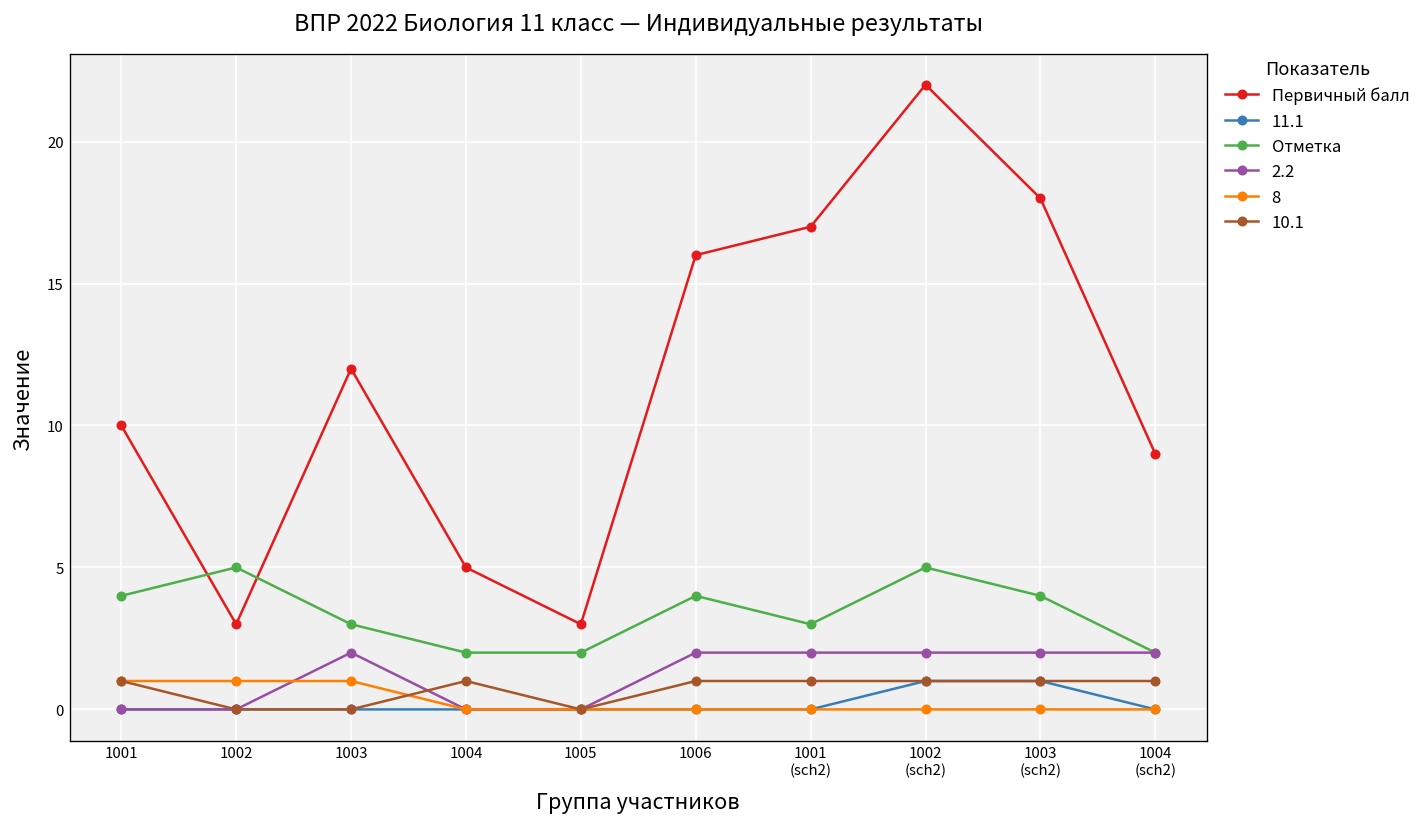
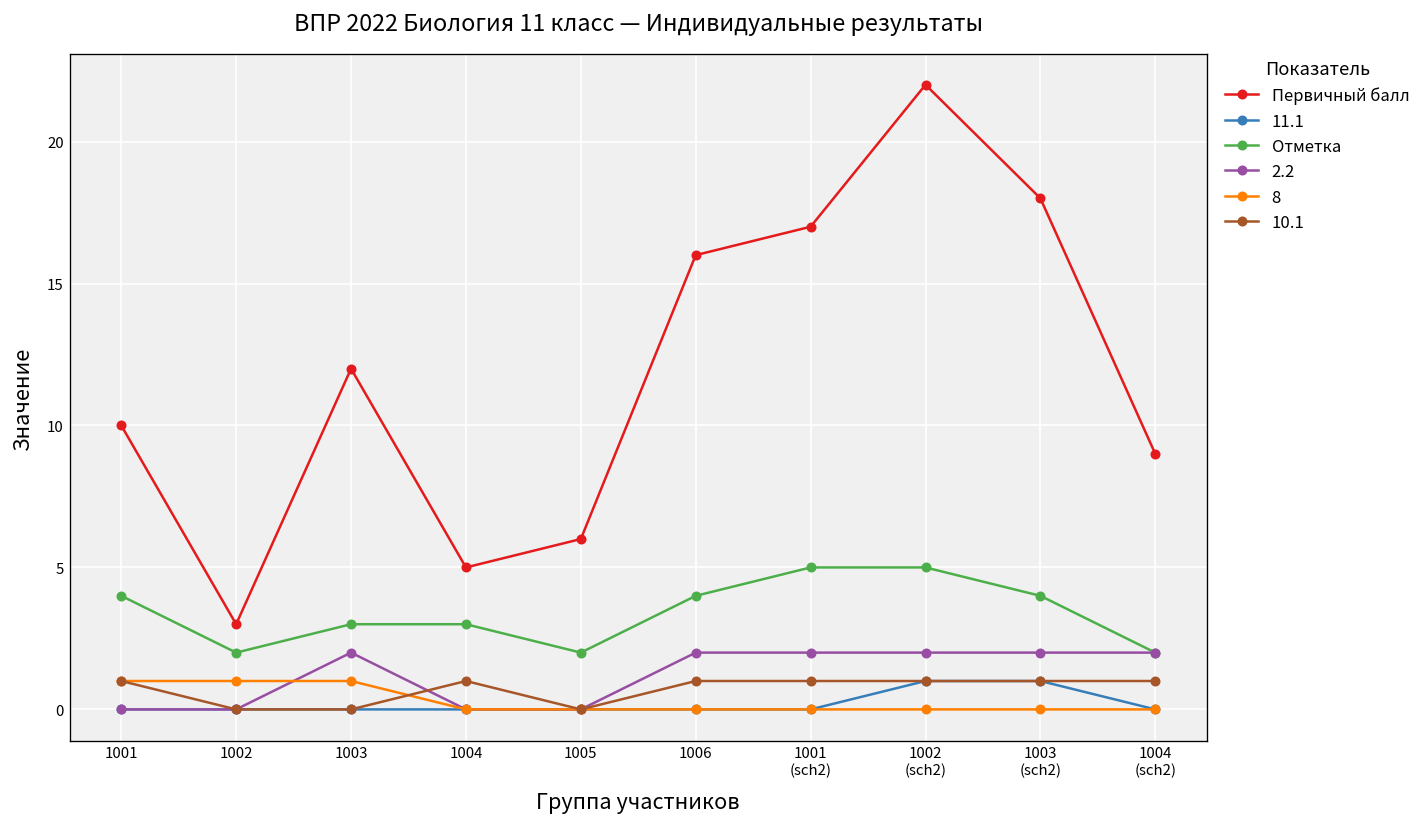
Отметка, 1002: 5 -> 2
Отметка, 1004: 2 -> 3
Первичный балл, 1005: 3 -> 6
Отметка, 1001 (sch2): 3 -> 5
